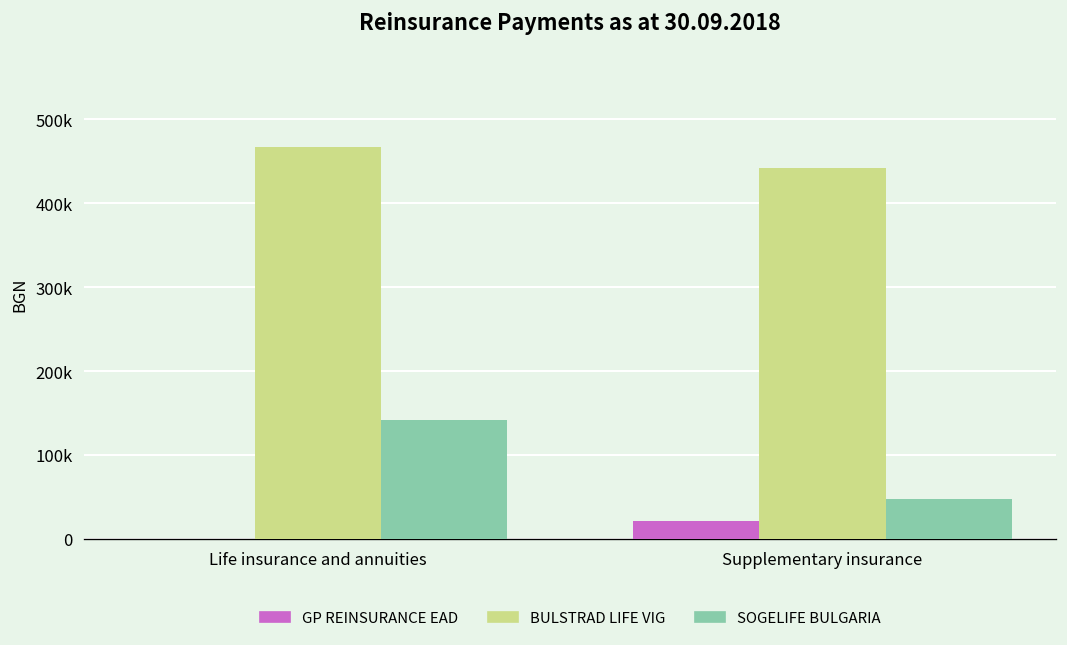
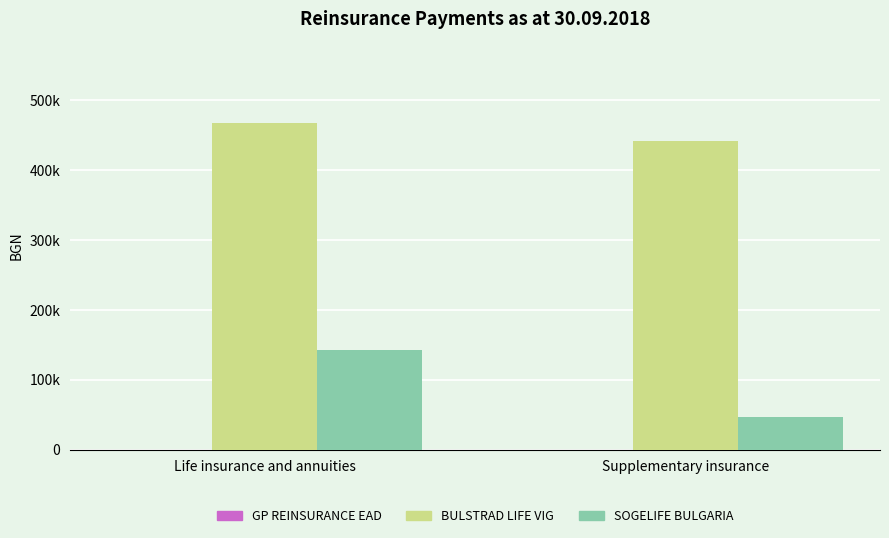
GP REINSURANCE EAD, Supplementary insurance: 20000 -> 0
